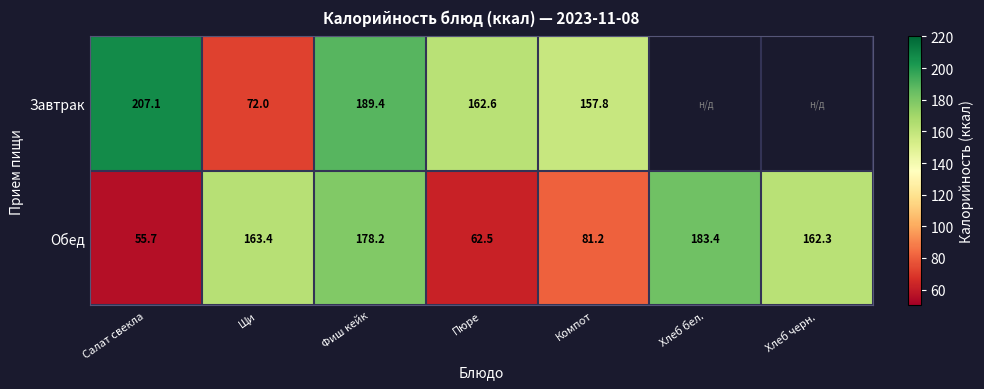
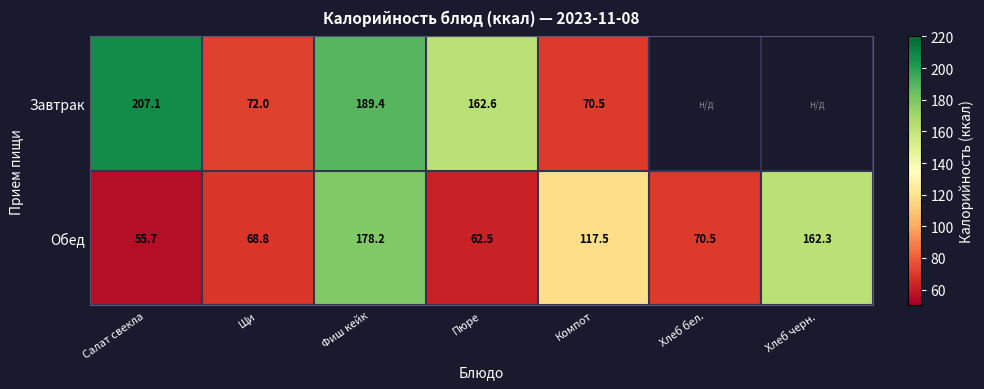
Завтрак, Компот: 157.8 -> 70.5
Обед, Щи: 163.4 -> 68.8
Обед, Компот: 81.2 -> 117.5
Обед, Хлеб бел.: 183.4 -> 70.5
